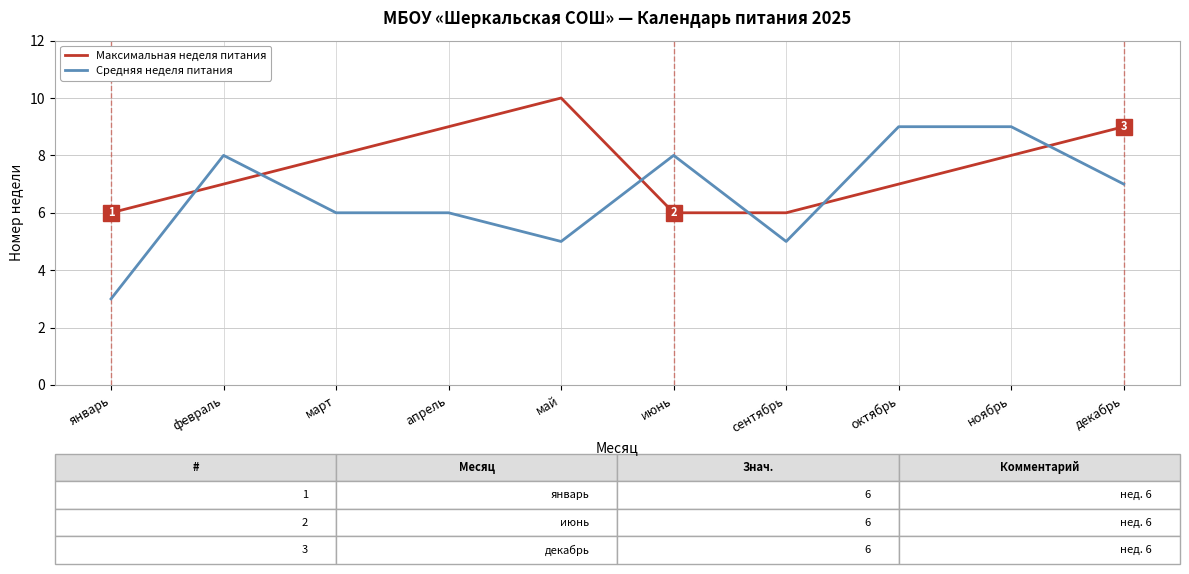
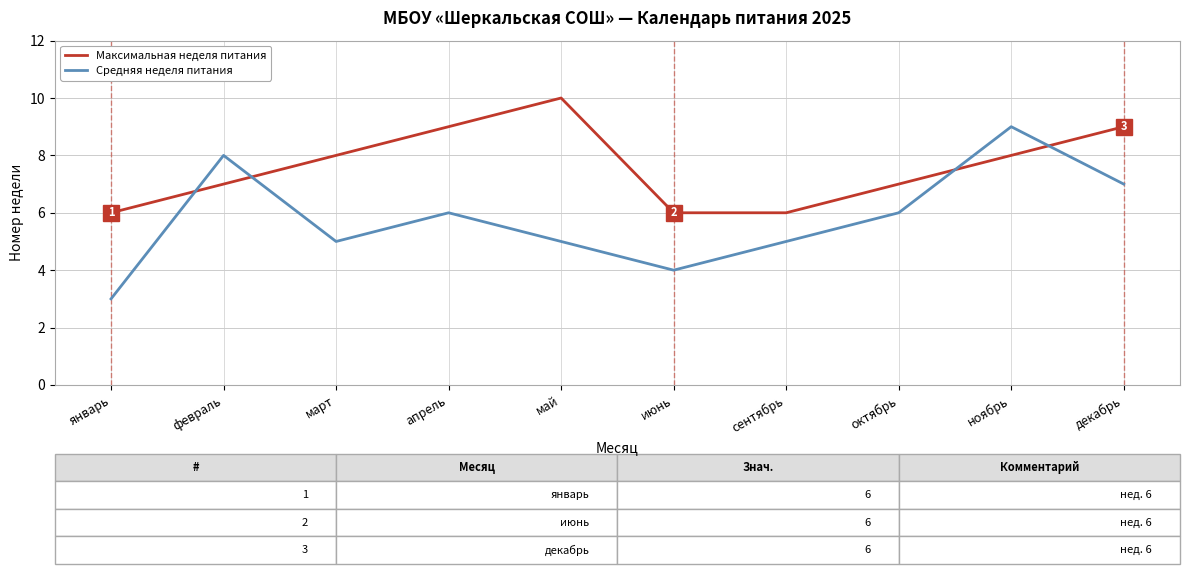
Средняя неделя питания, март: 6 -> 5
Средняя неделя питания, июнь: 8 -> 4
Средняя неделя питания, октябрь: 9 -> 6
